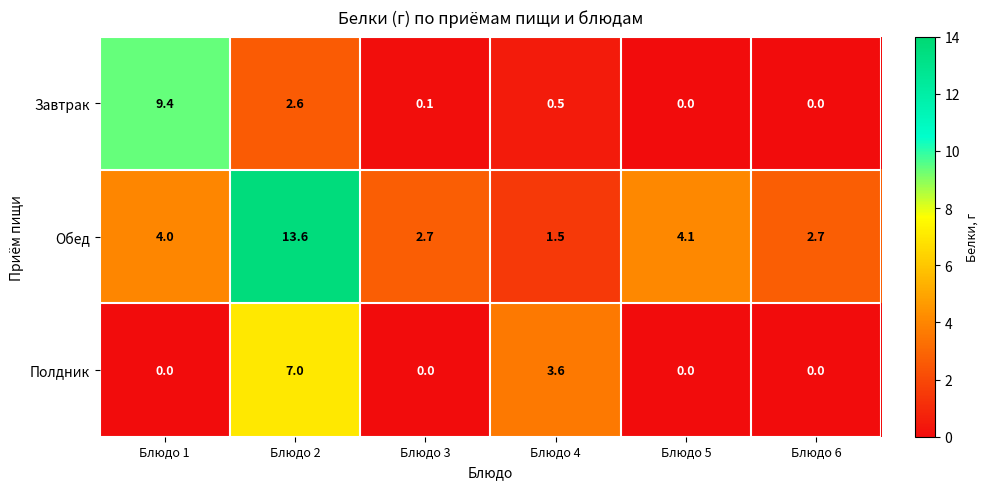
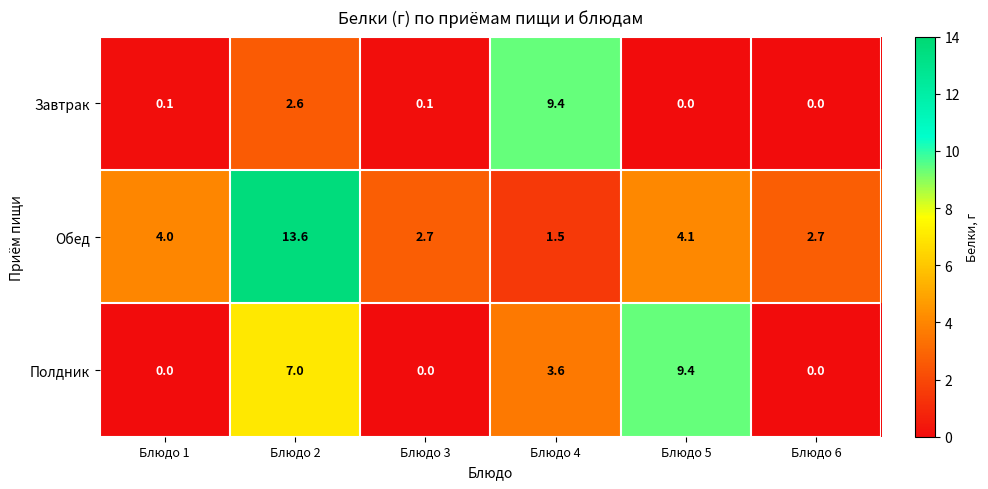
Завтрак, Блюдо 1: 9.4 -> 0.1
Завтрак, Блюдо 4: 0.5 -> 9.4
Полдник, Блюдо 5: 0.0 -> 9.4
